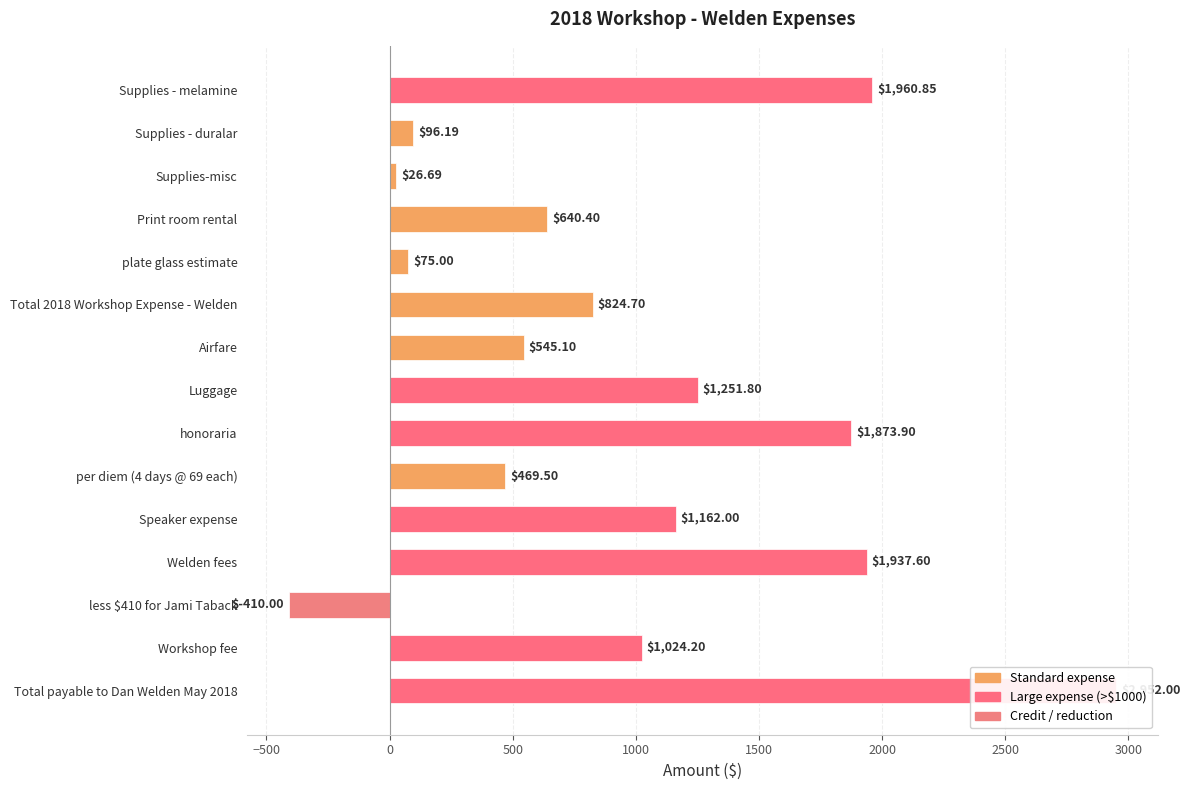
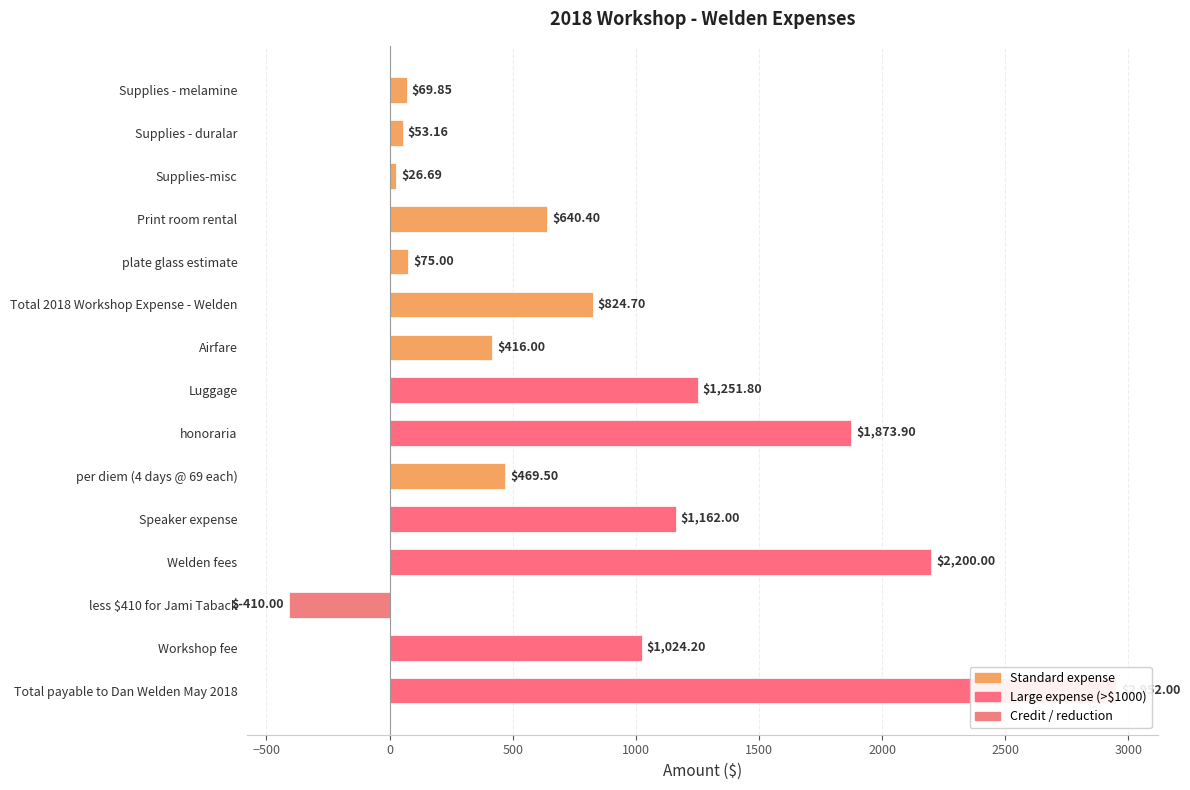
Supplies - melamine: $1,960.85 -> $69.85
Supplies - duralar: $96.19 -> $53.16
Airfare: $545.10 -> $416.00
Welden fees: $1,937.60 -> $2,200.00
